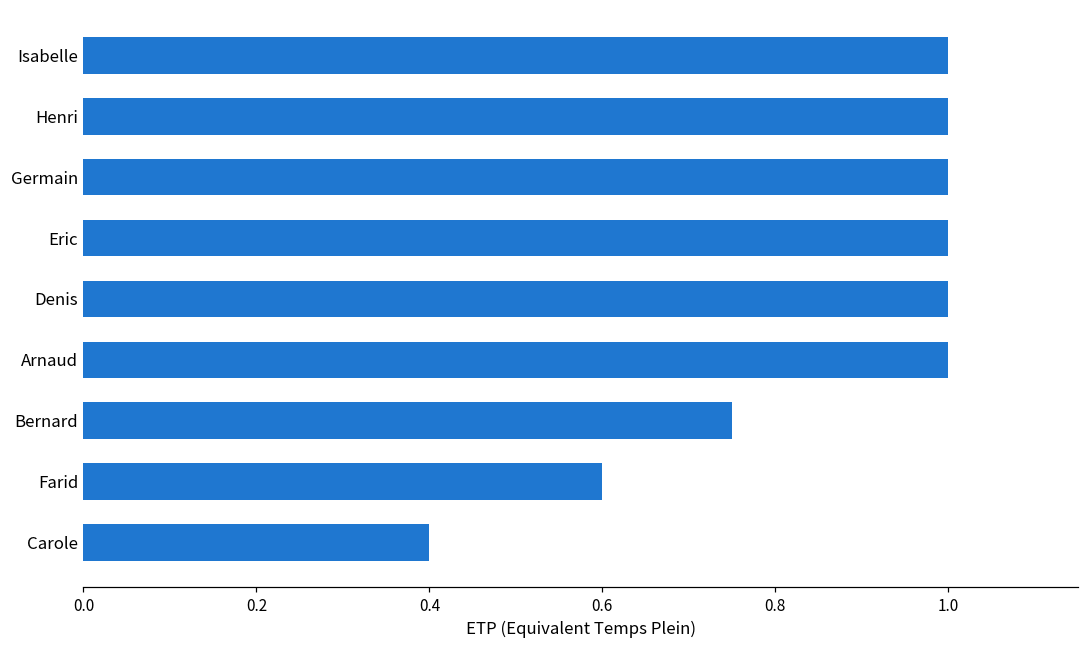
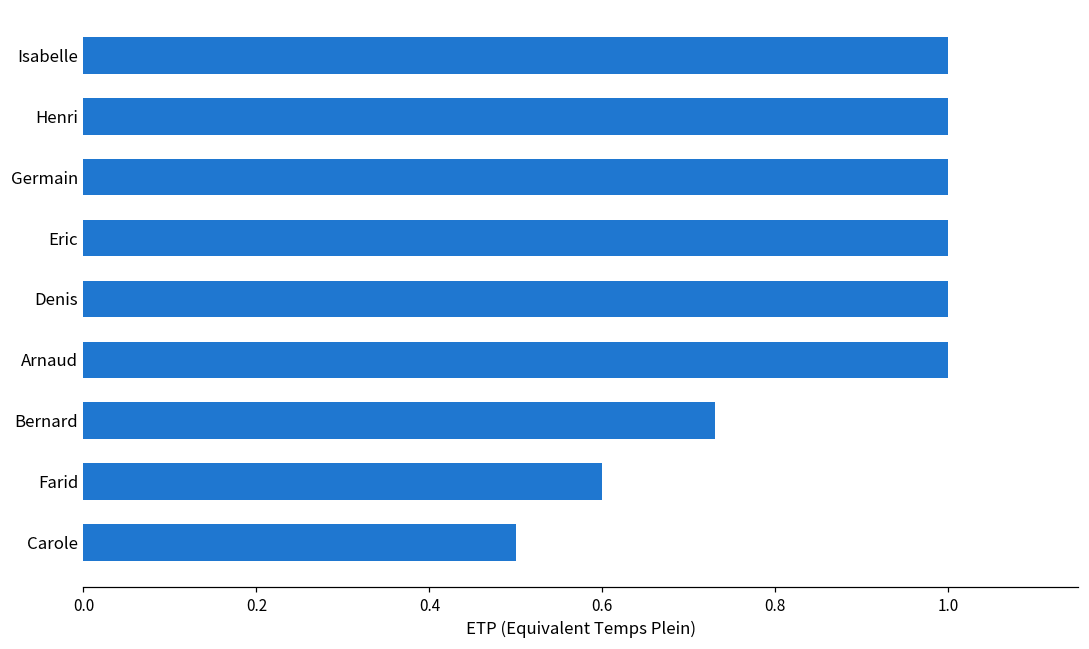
Bernard: 0.75 -> 0.73
Carole: 0.4 -> 0.5
